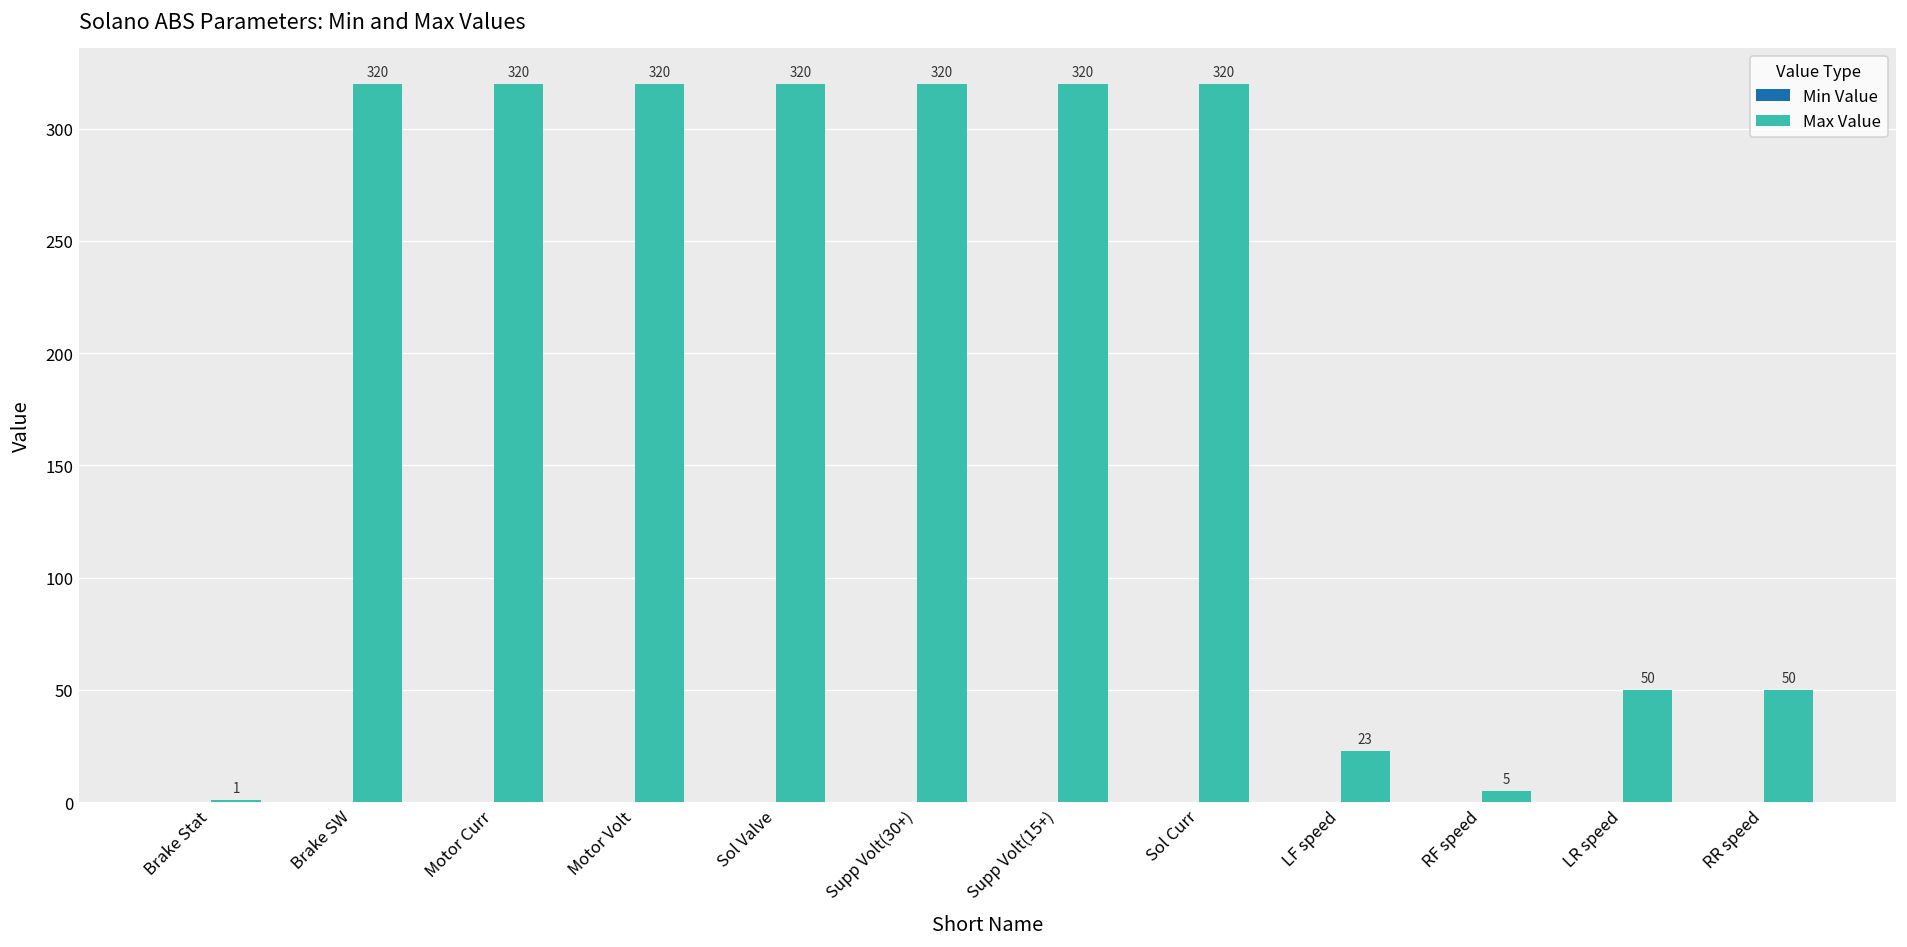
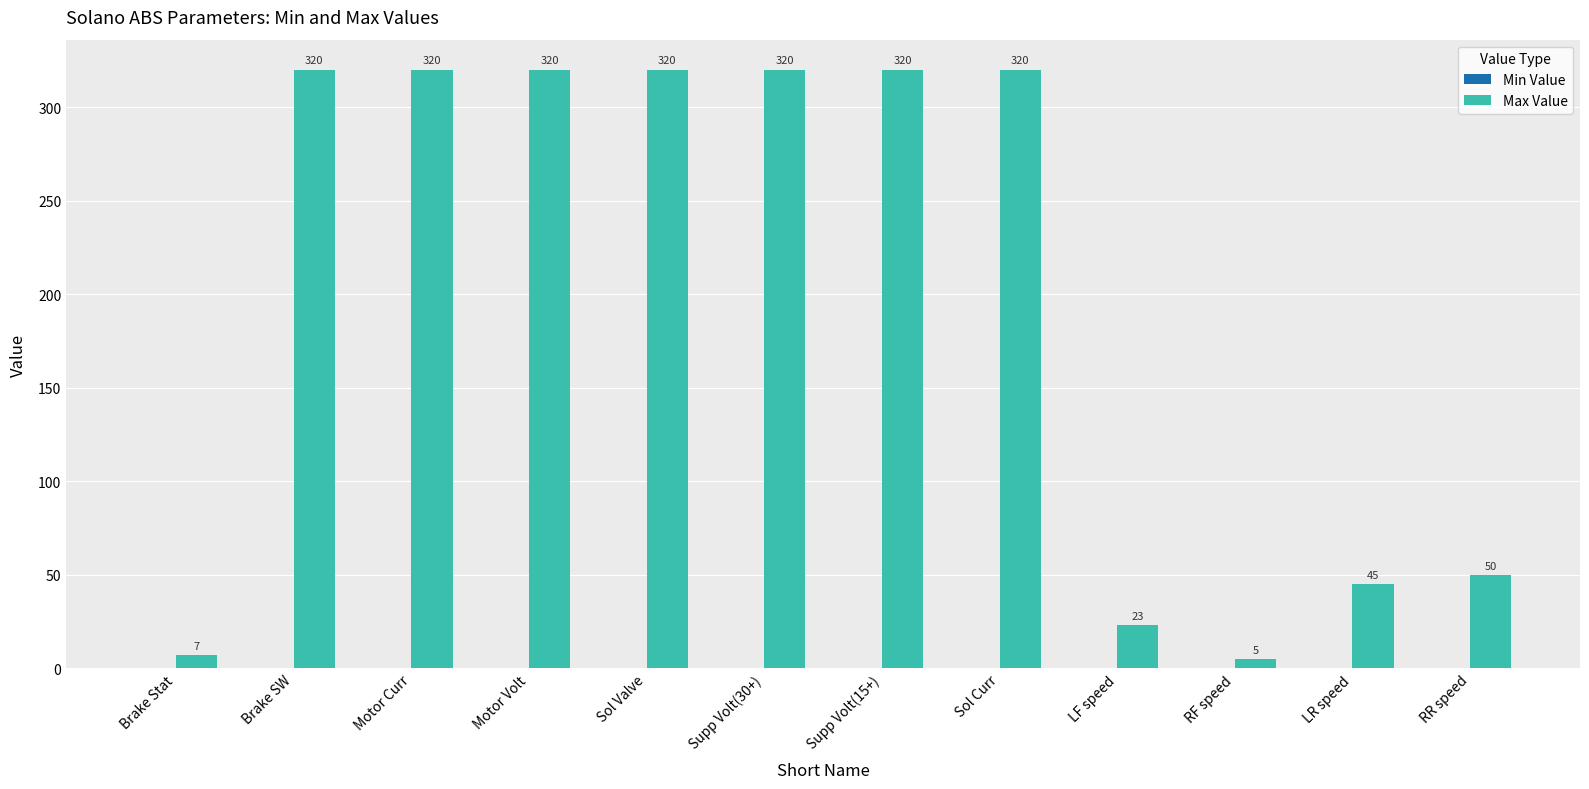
Max Value, Brake Stat: 1 -> 7
Max Value, LR speed: 50 -> 45
